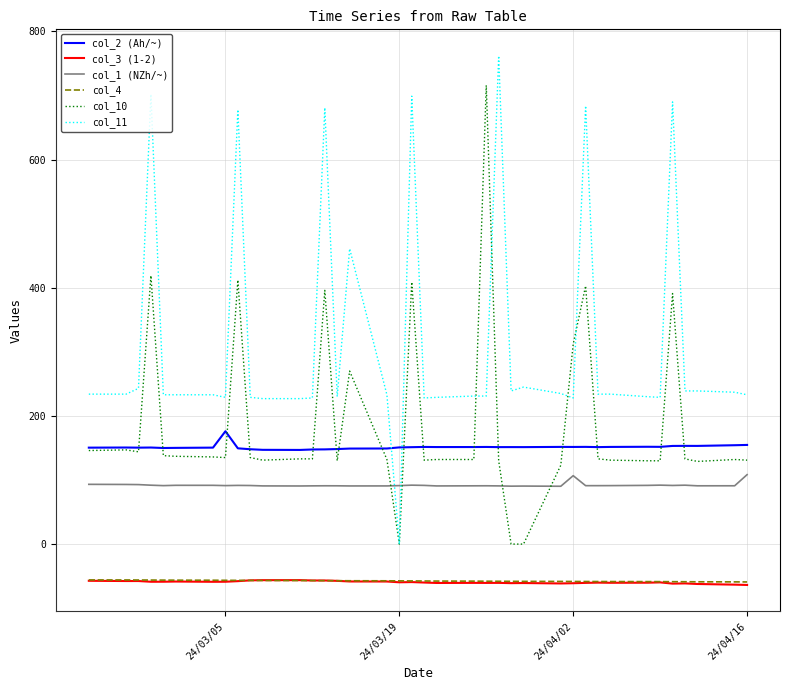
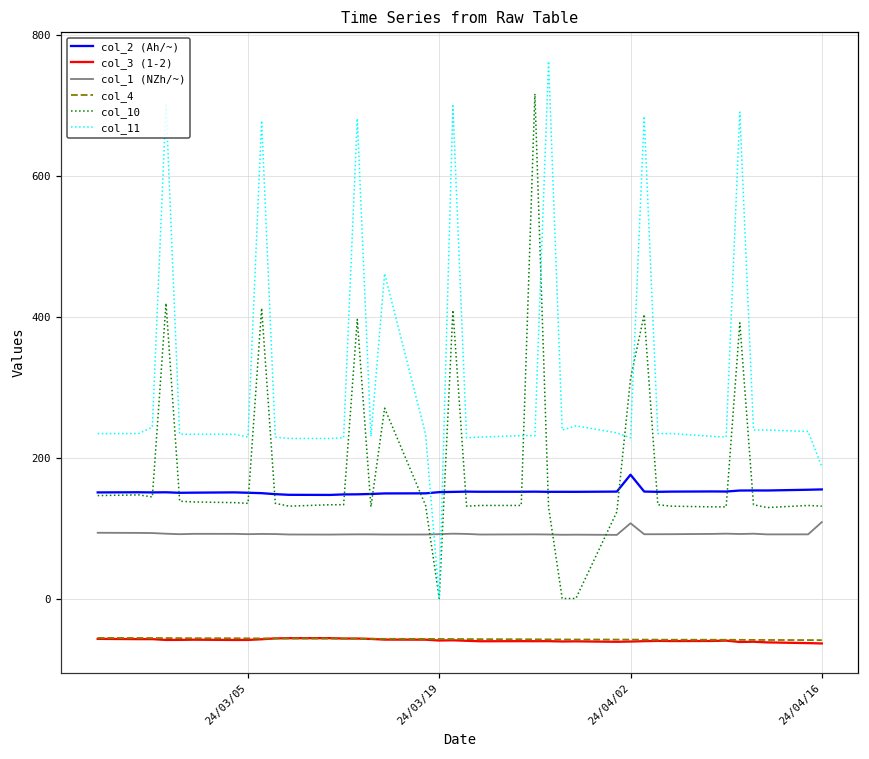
col_2 (Ah/~), 24/03/05: 180 -> 150
col_2 (Ah/~), 24/04/02: 150 -> 180
col_11, 24/04/16: 230 -> 190
